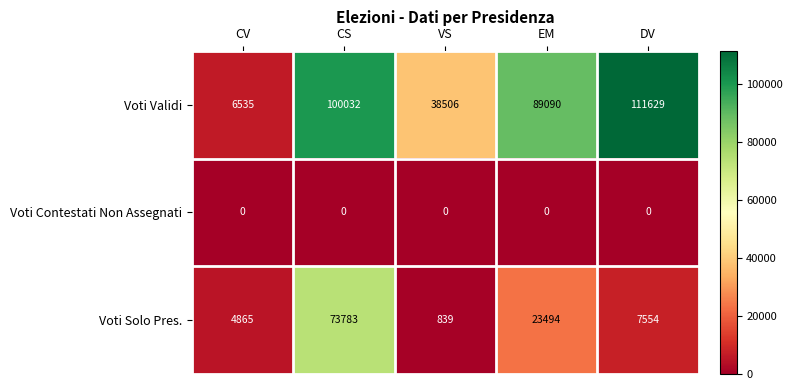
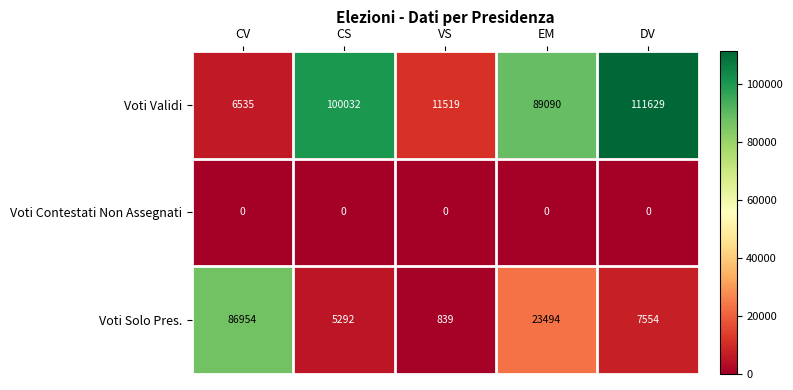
Voti Validi, VS: 38506 -> 11519
Voti Solo Pres., CV: 4865 -> 86954
Voti Solo Pres., CS: 73783 -> 5292
